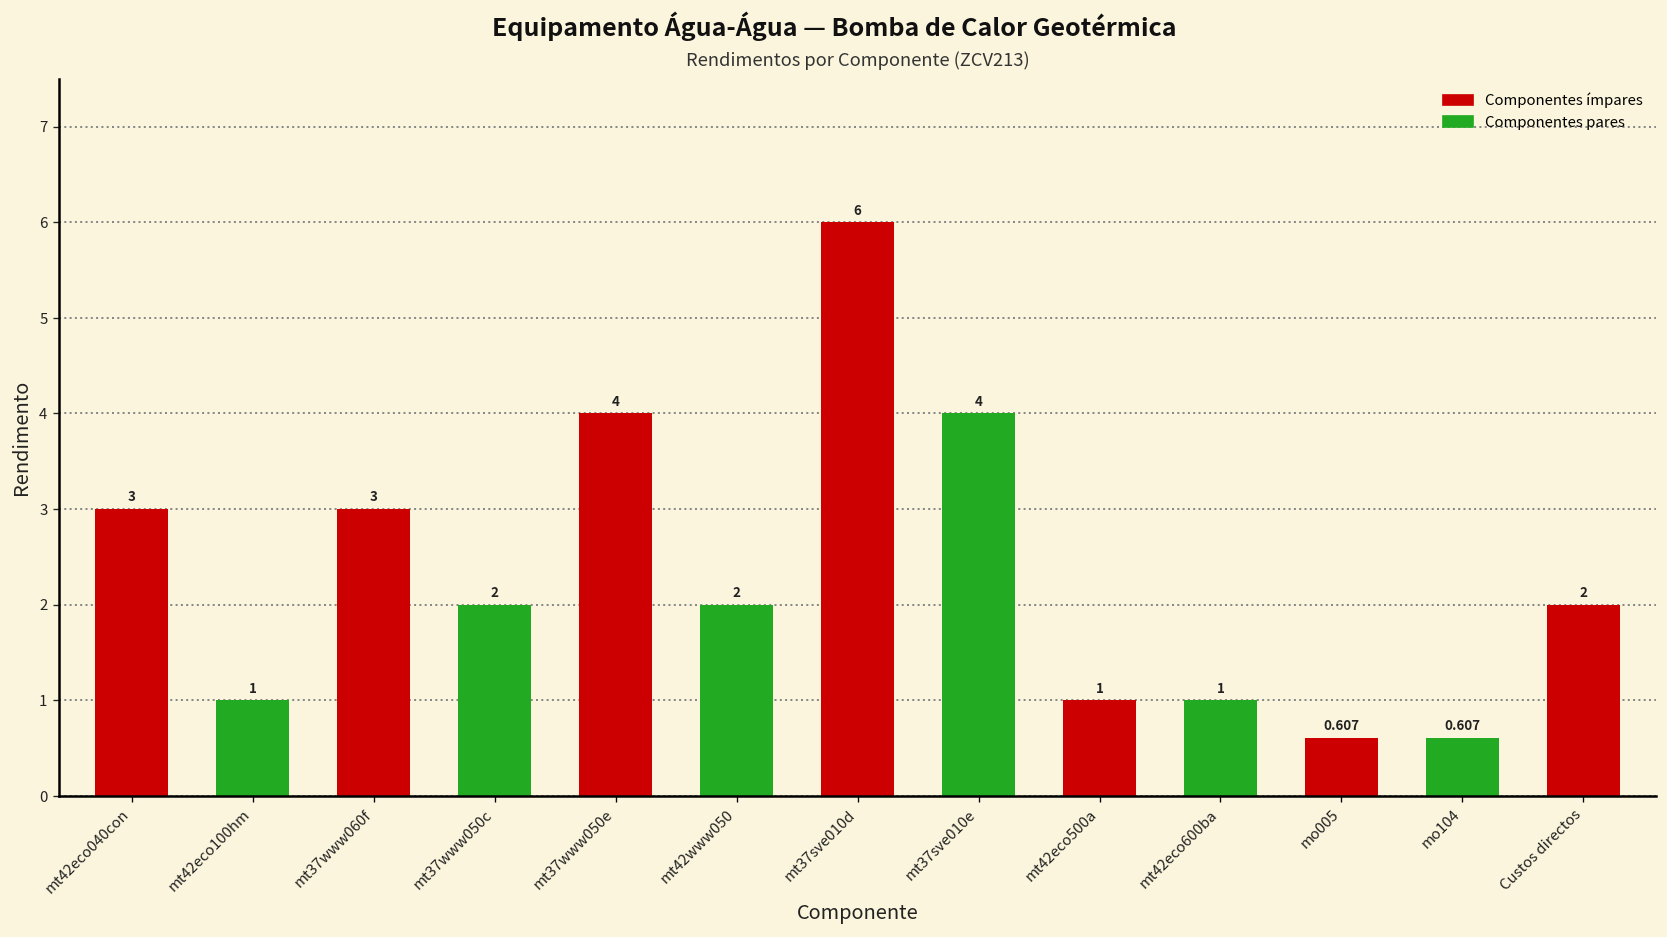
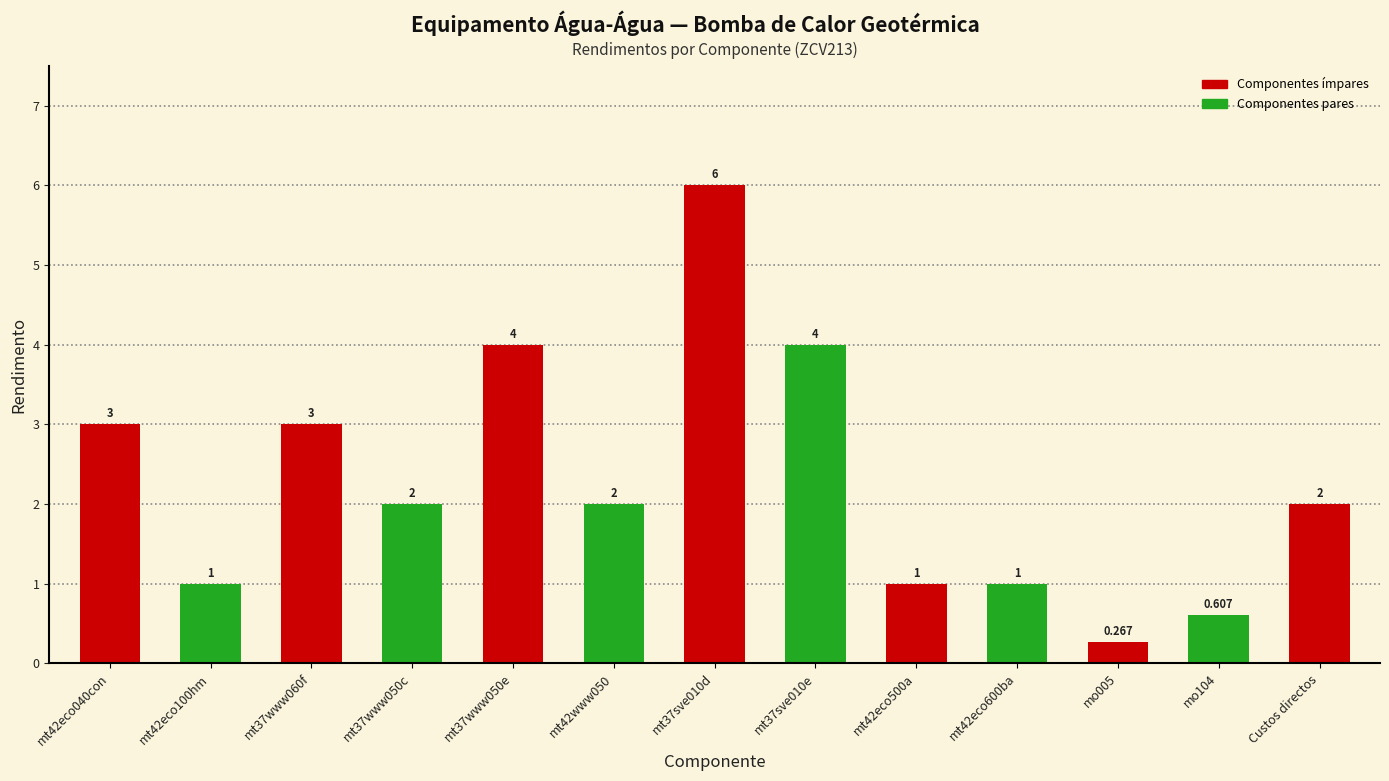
mo005: 0.607 -> 0.267
